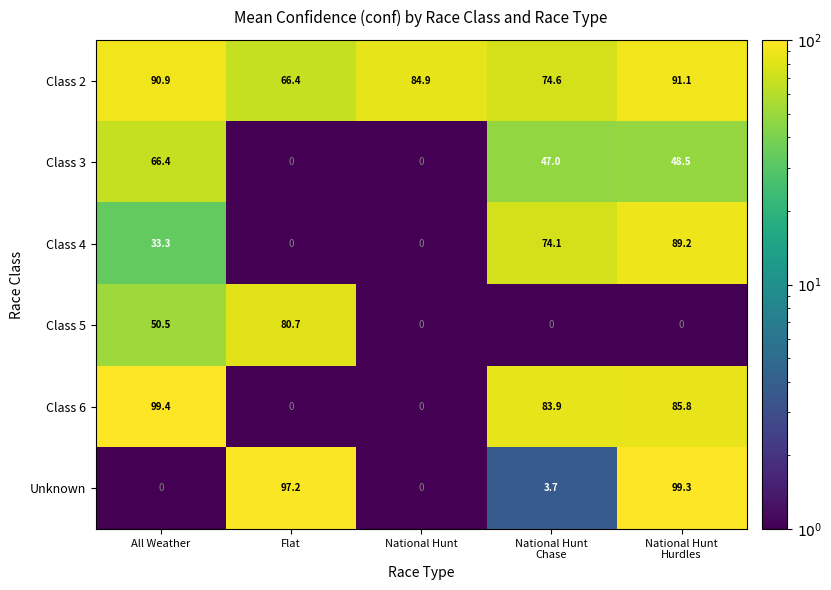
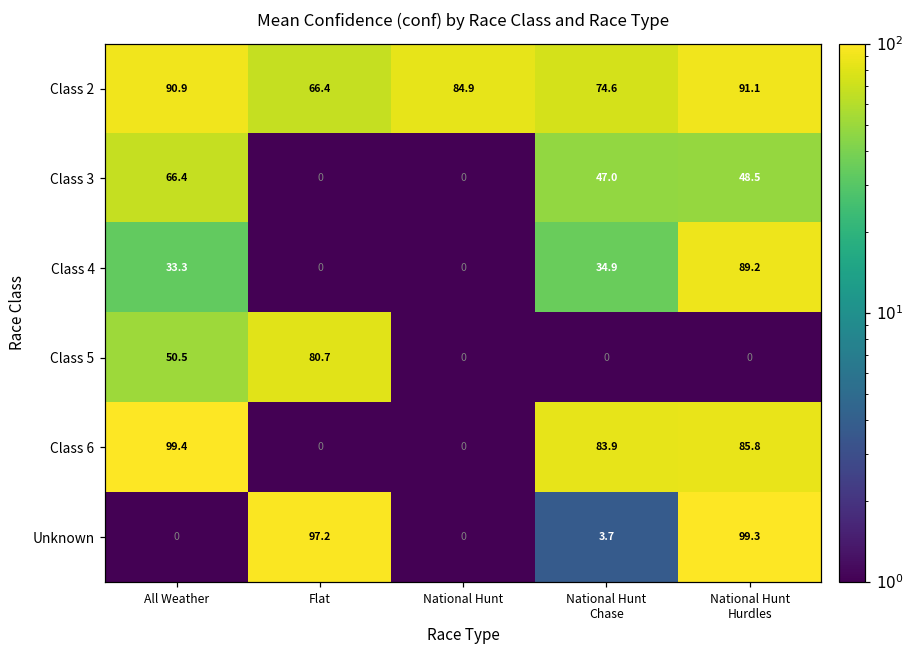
Class 4, National Hunt Chase: 74.1 -> 34.9
